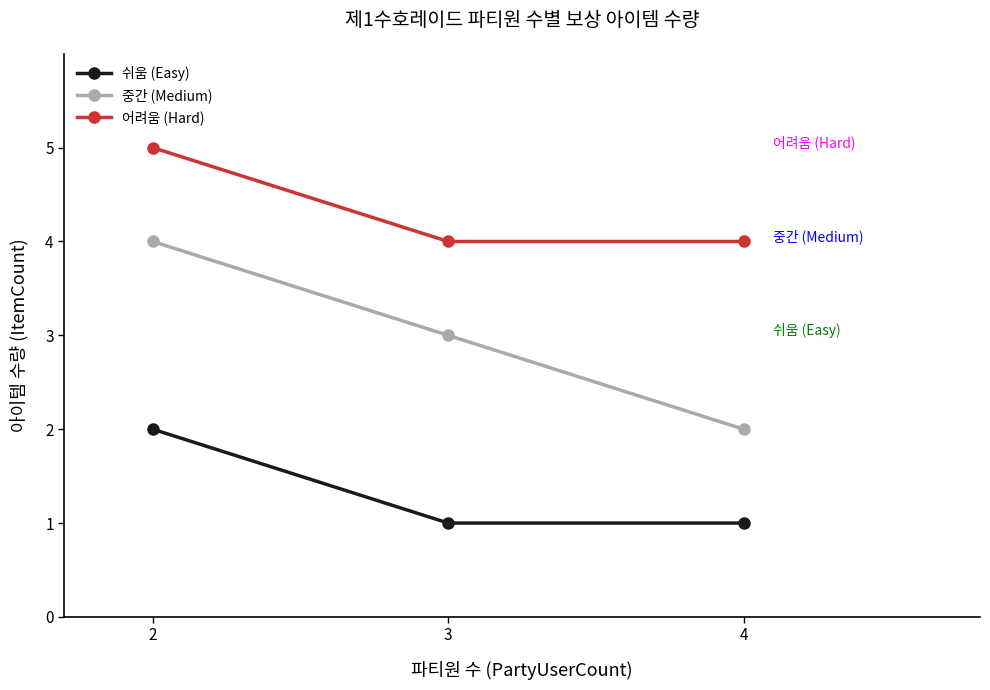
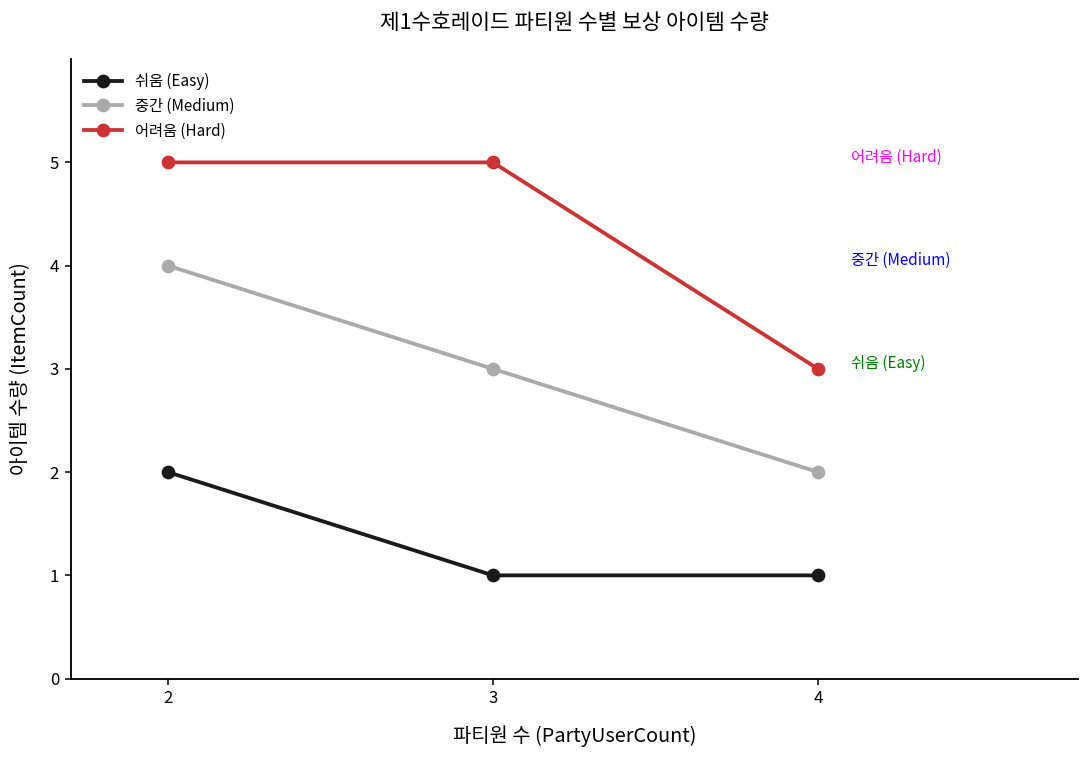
어려움 (Hard), 3: 4 -> 5
어려움 (Hard), 4: 4 -> 3
